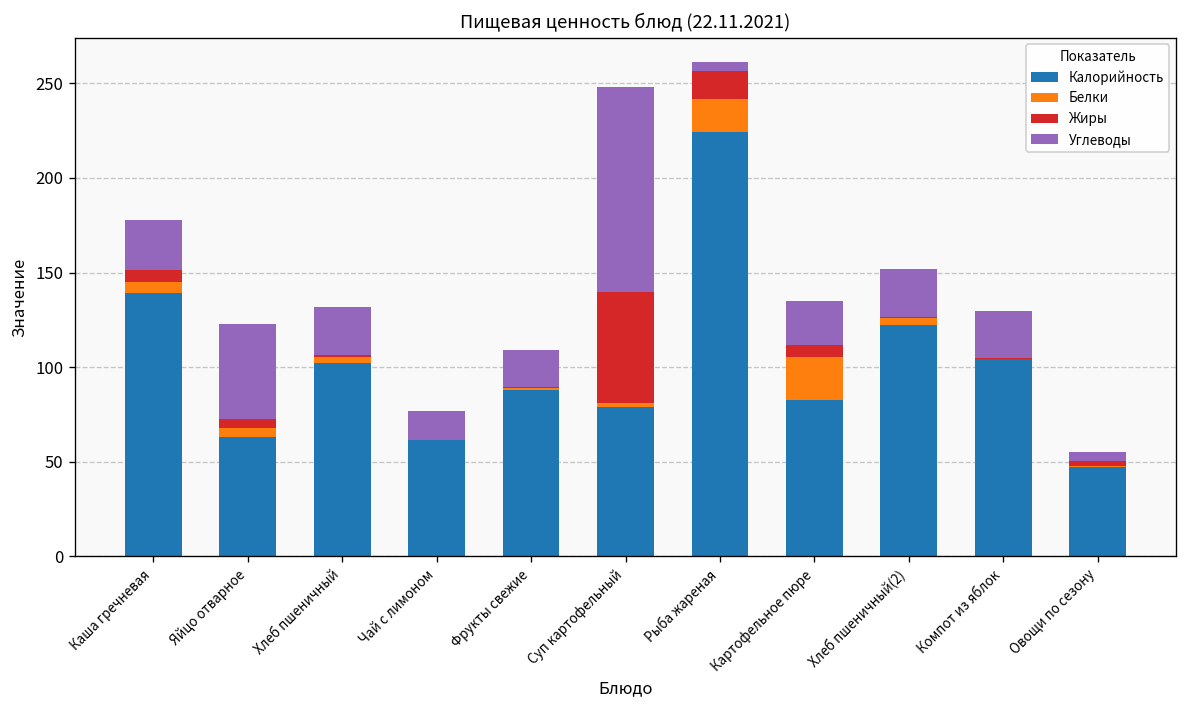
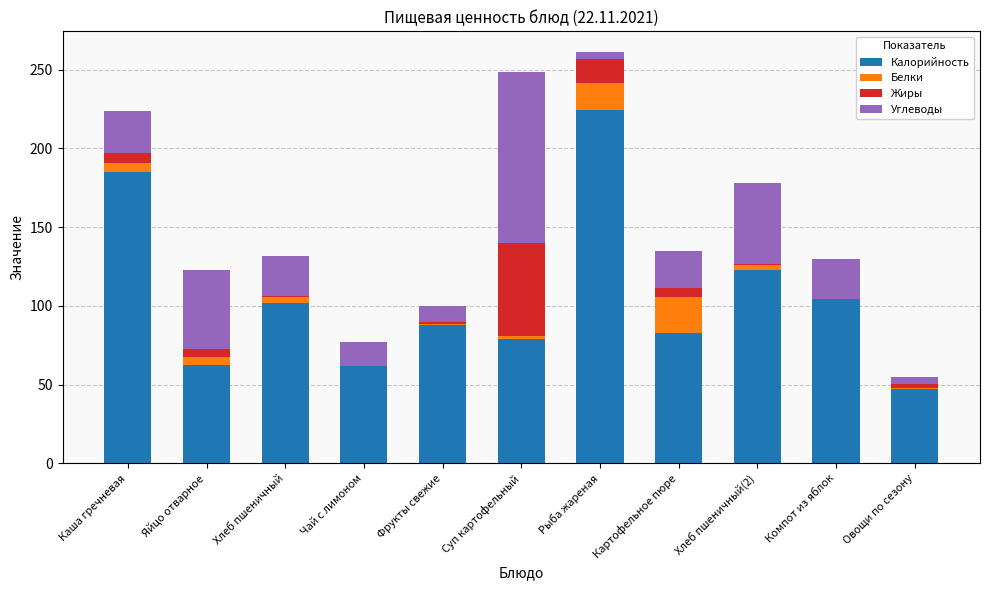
Калорийность, Каша гречневая: 139 -> 185
Углеводы, Фрукты свежие: 20 -> 11
Углеводы, Хлеб пшеничный(2): 25 -> 52
